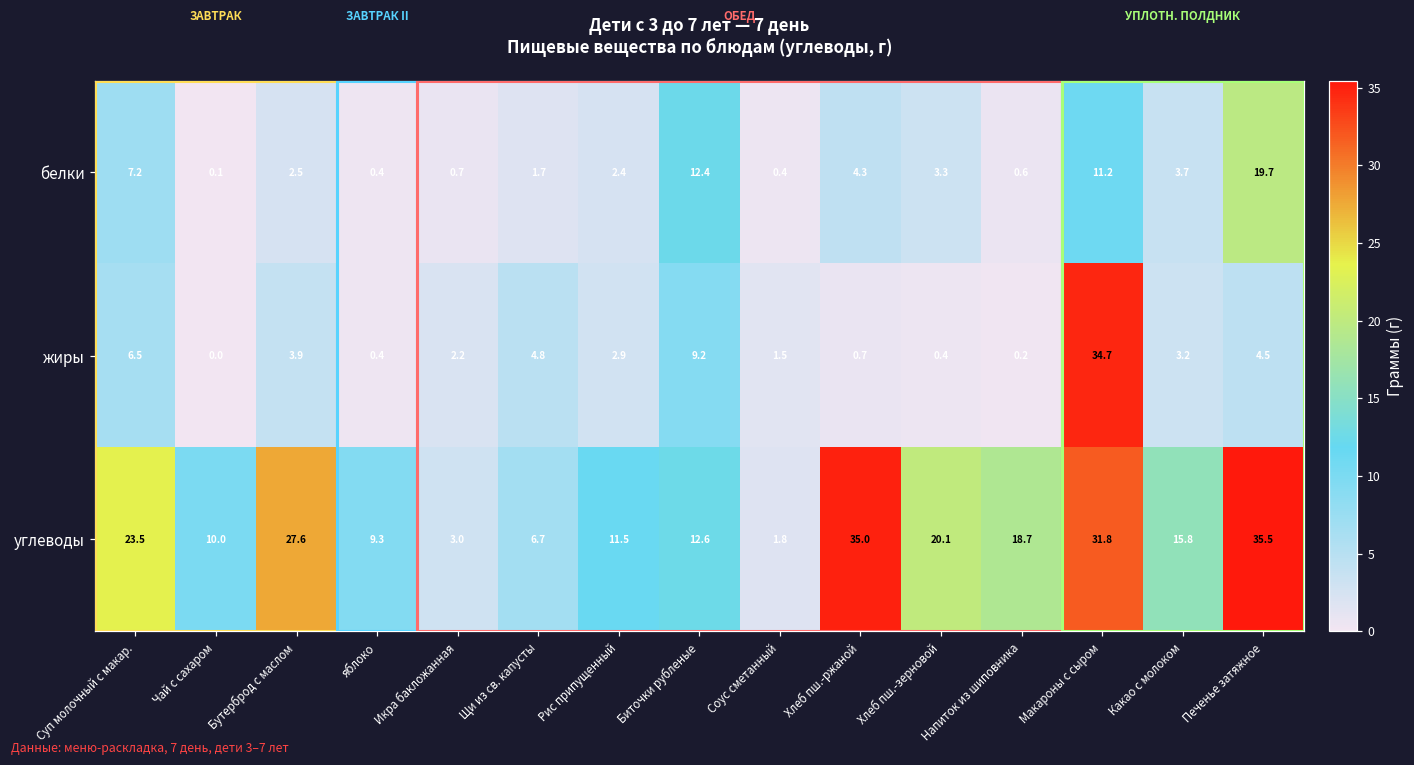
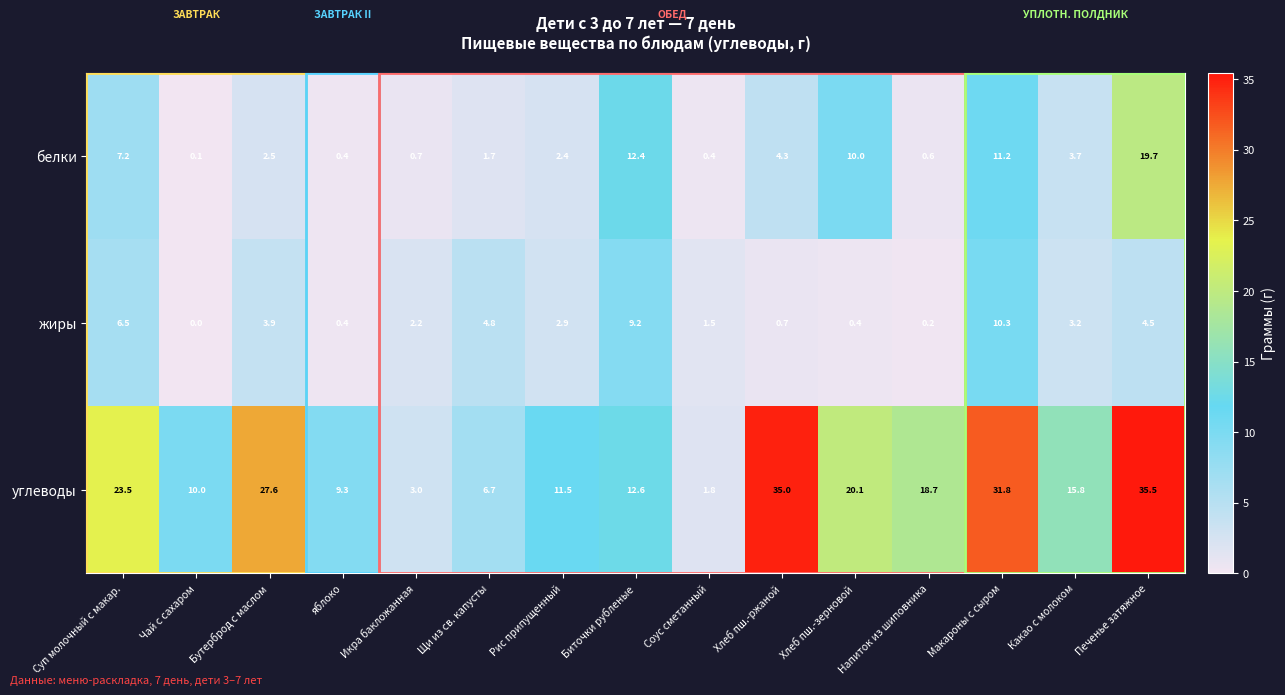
белки, Хлеб пш.-зерновой: 3.3 -> 10.0
жиры, Макароны с сыром: 34.7 -> 10.3
